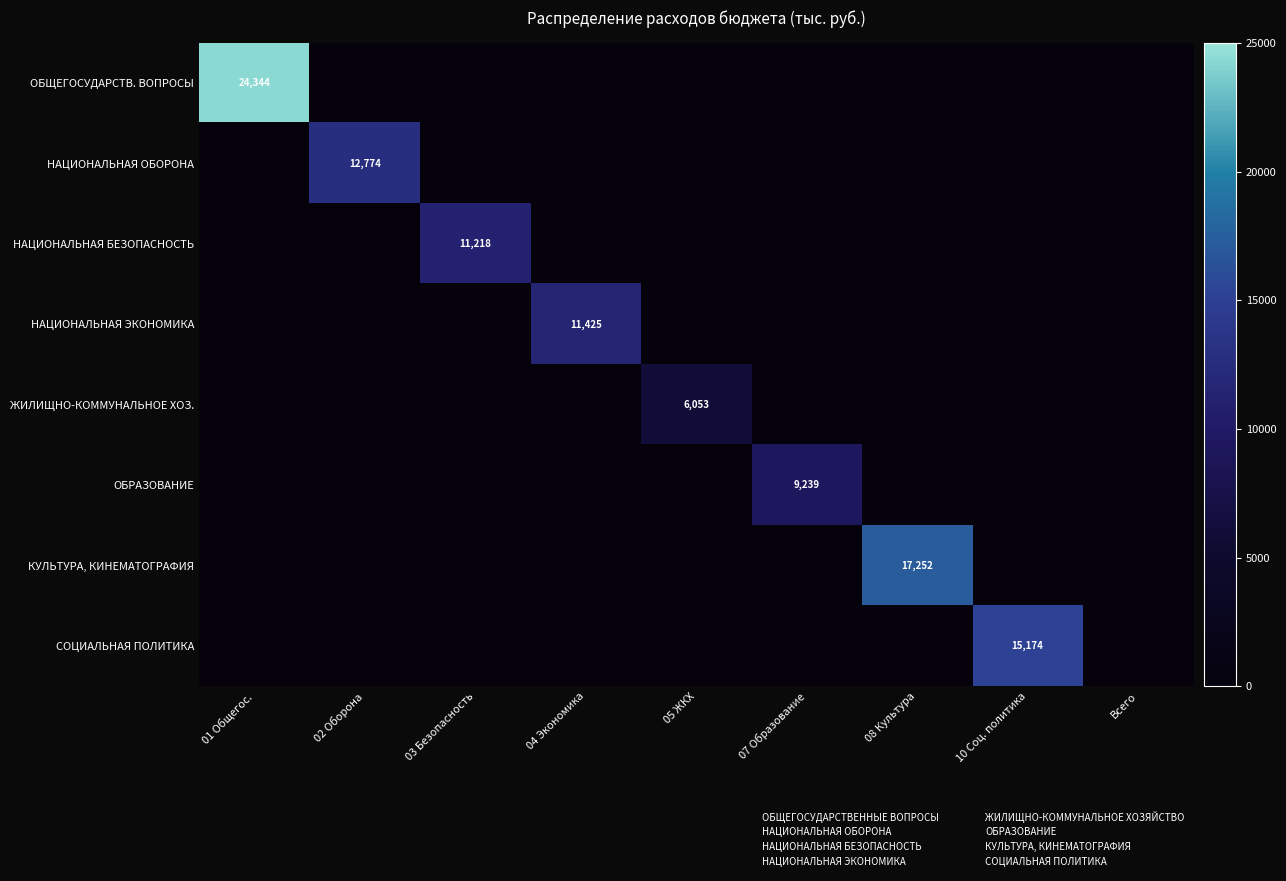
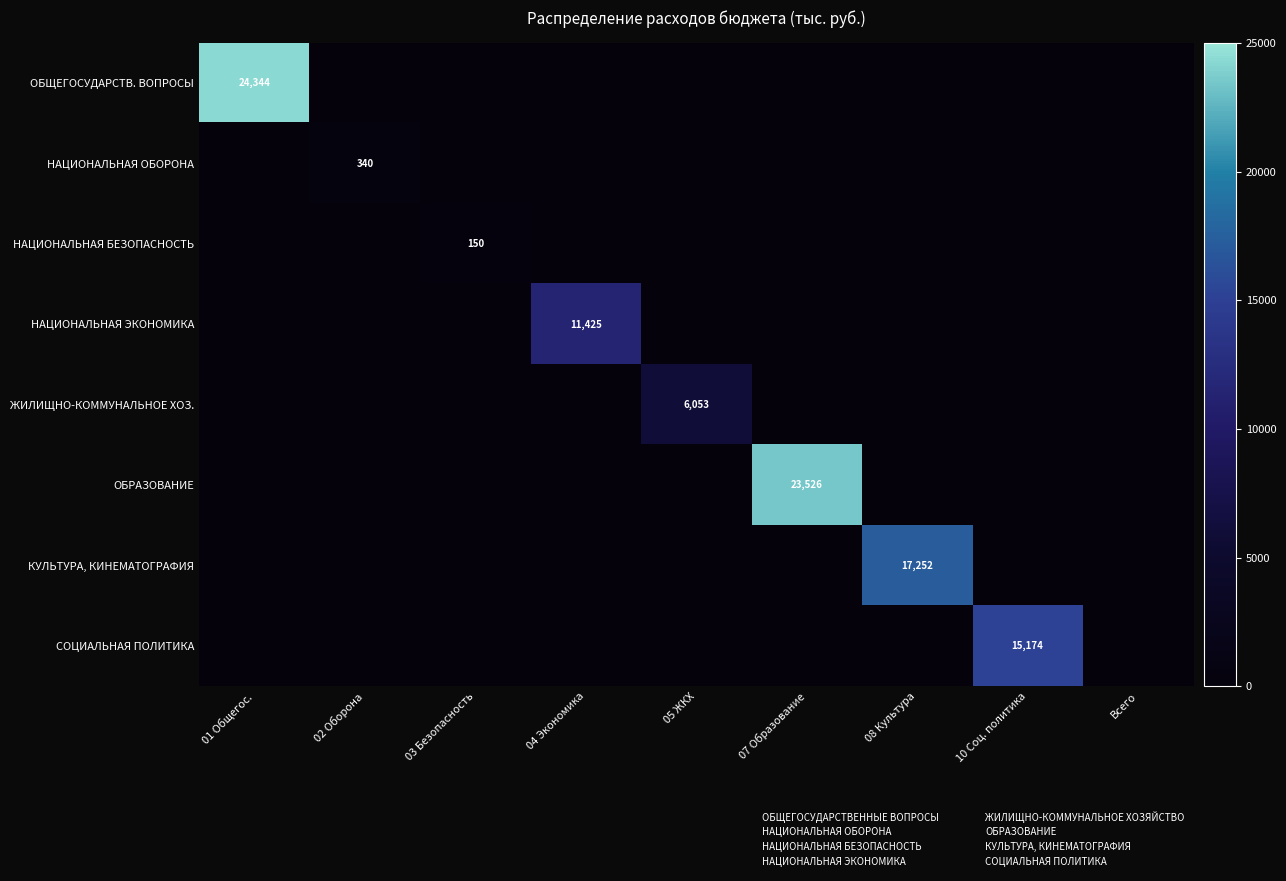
НАЦИОНАЛЬНАЯ ОБОРОНА, 02 Оборона: 12,774 -> 340
НАЦИОНАЛЬНАЯ БЕЗОПАСНОСТЬ, 03 Безопасность: 11,218 -> 150
ОБРАЗОВАНИЕ, 07 Образование: 9,239 -> 23,526
